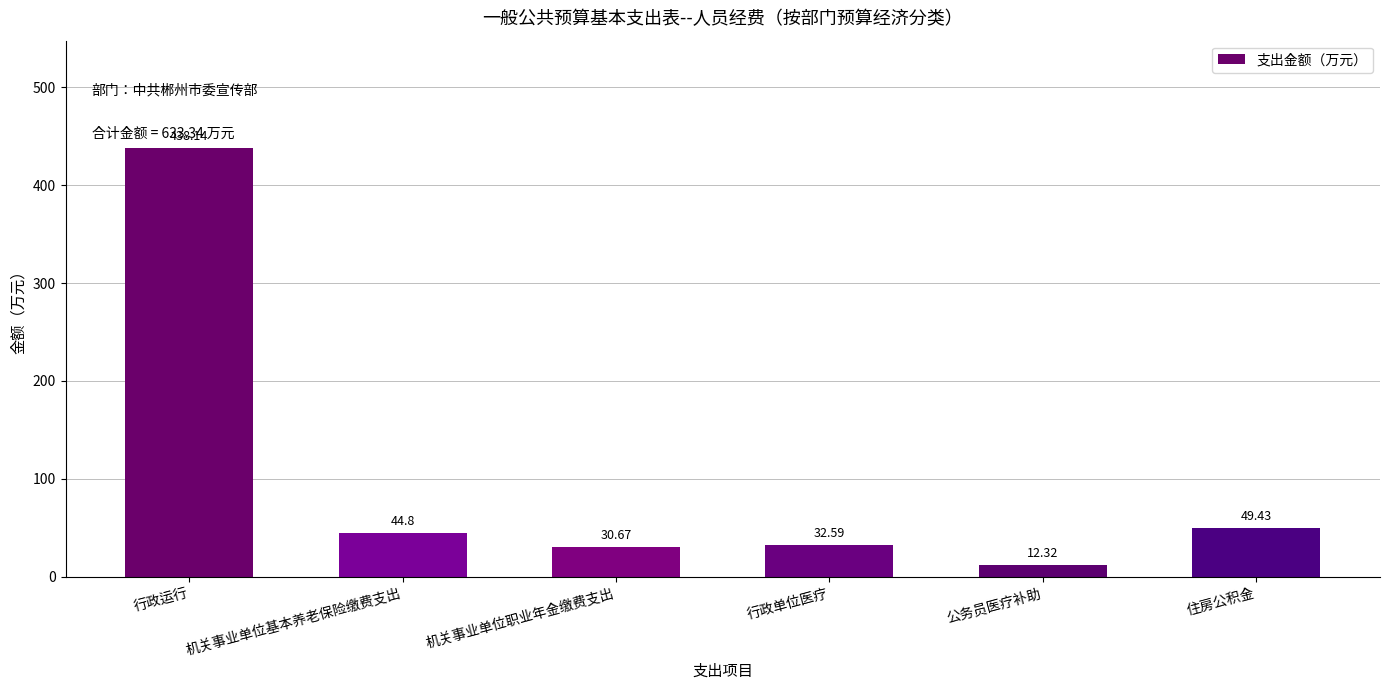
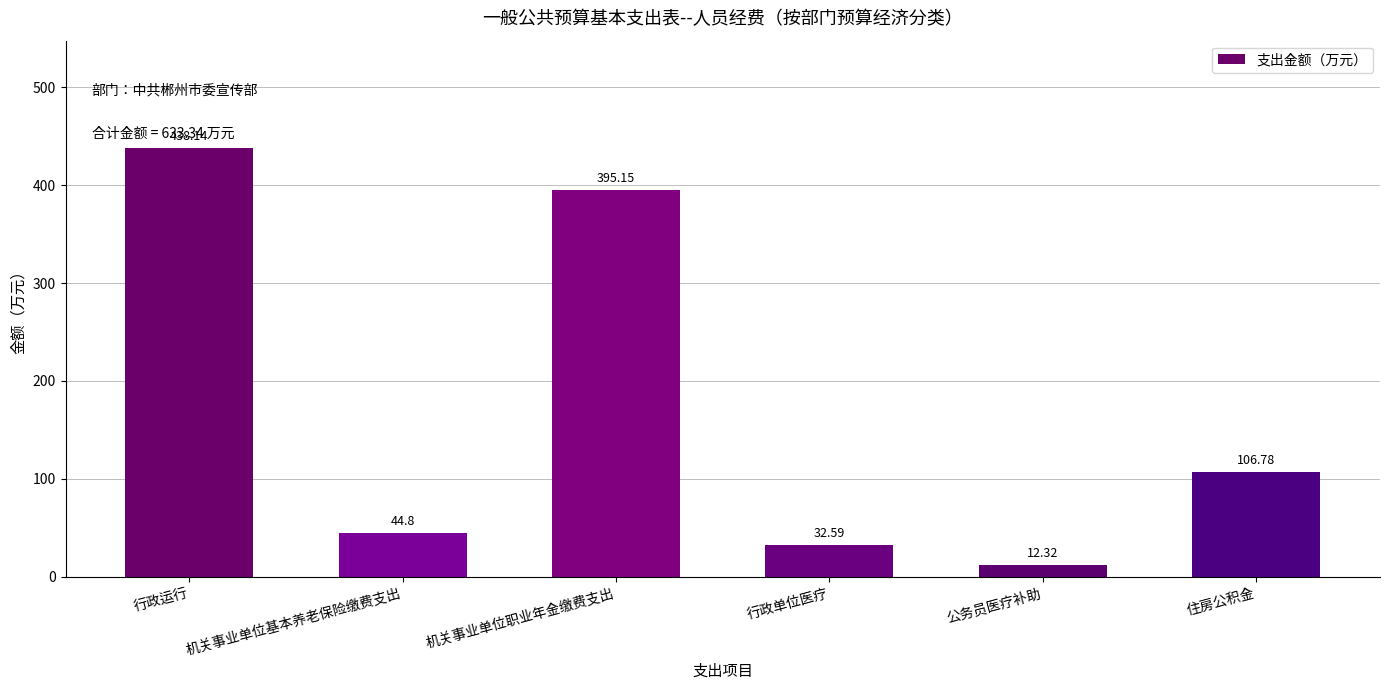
机关事业单位职业年金缴费支出: 30.67 -> 395.15
住房公积金: 49.43 -> 106.78
